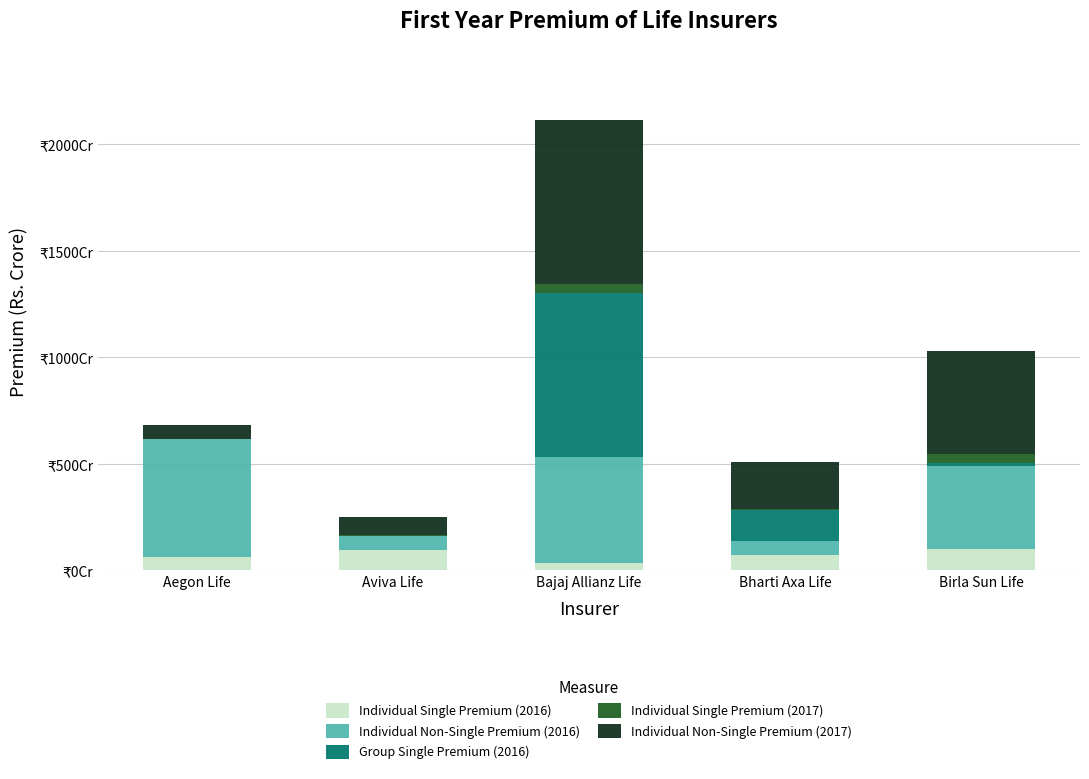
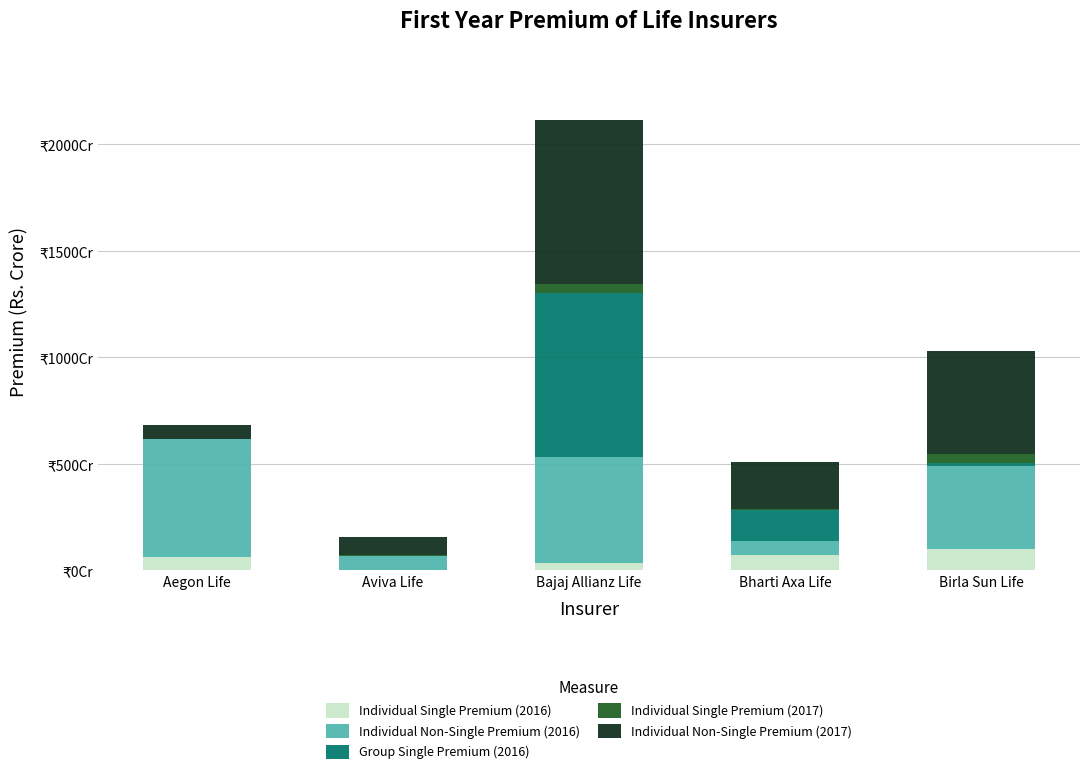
Individual Single Premium (2016), Aviva Life: ₹100Cr -> ₹0Cr
